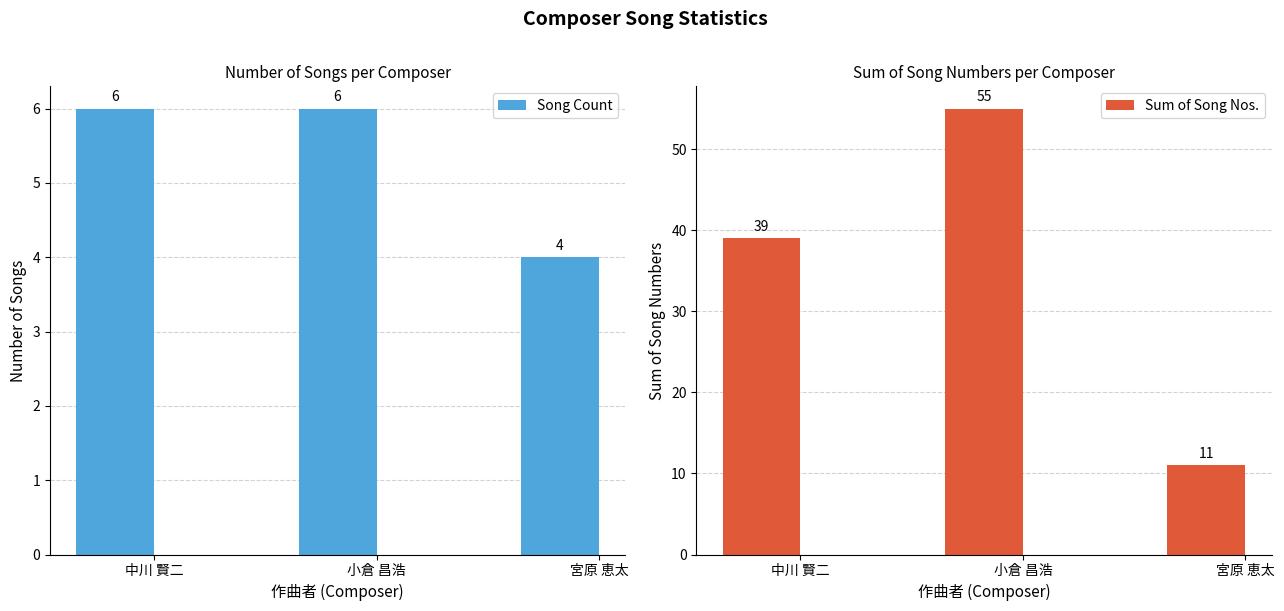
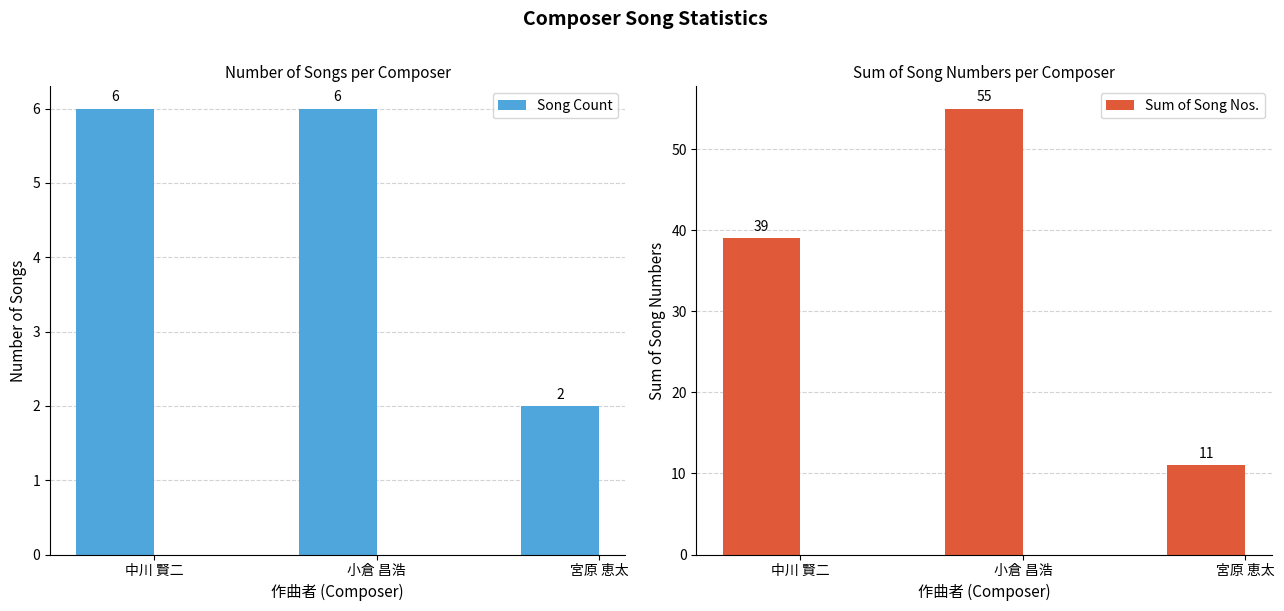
Number of Songs per Composer, 宮原 恵太: 4 -> 2
